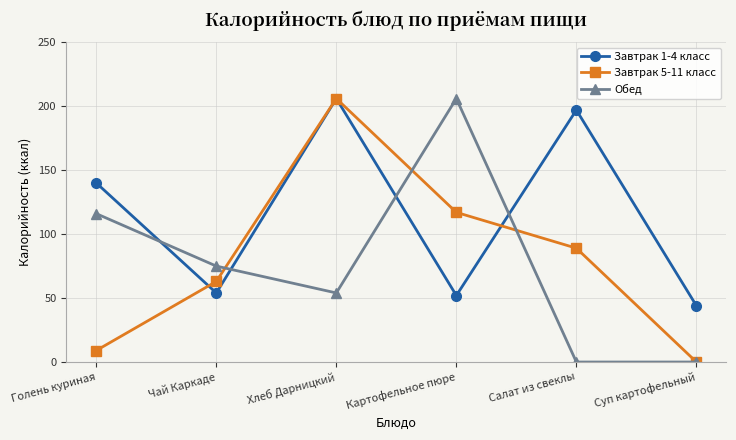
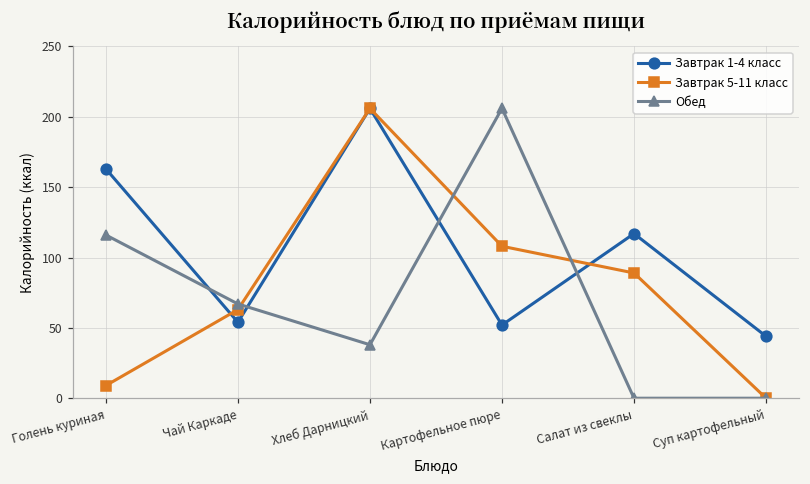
Завтрак 1-4 класс, Голень куриная: 140 -> 163
Обед, Чай Каркаде: 75 -> 67
Обед, Хлеб Дарницкий: 54 -> 38
Завтрак 5-11 класс, Картофельное пюре: 117 -> 108
Завтрак 1-4 класс, Салат из свеклы: 197 -> 117
